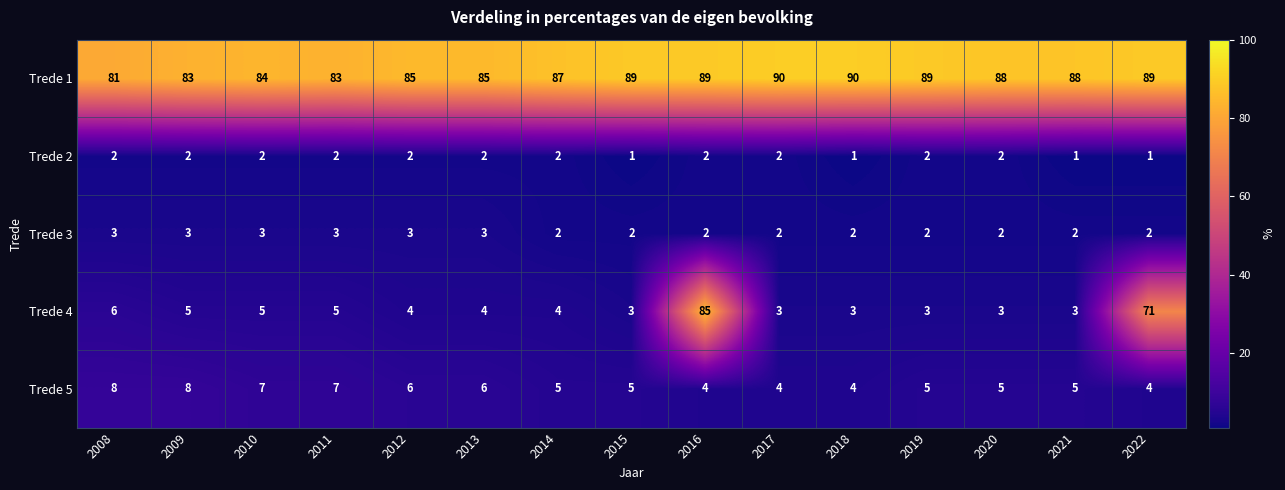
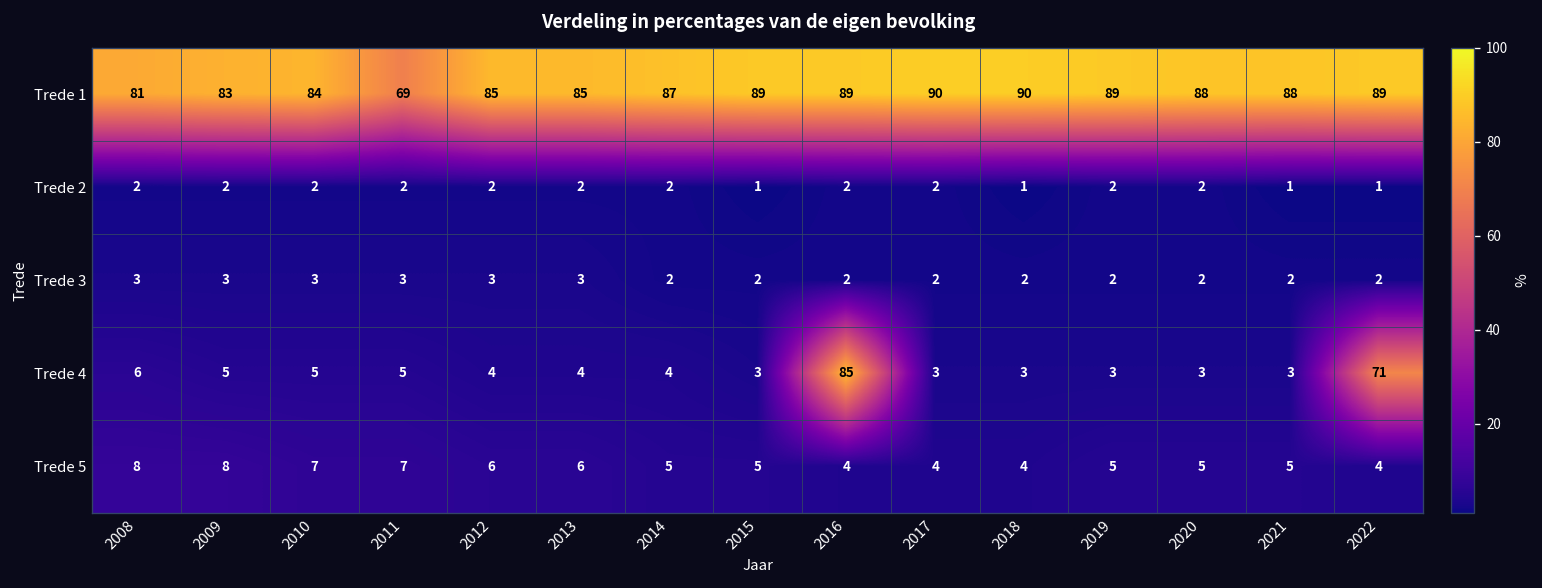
Trede 1, 2011: 83 -> 69
